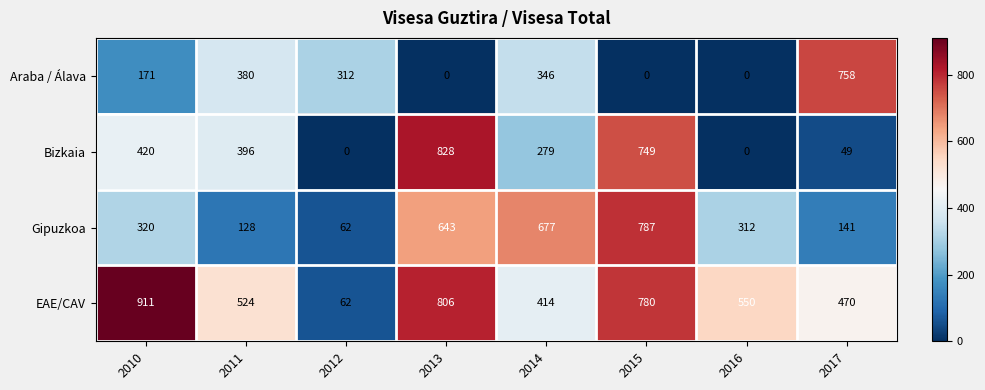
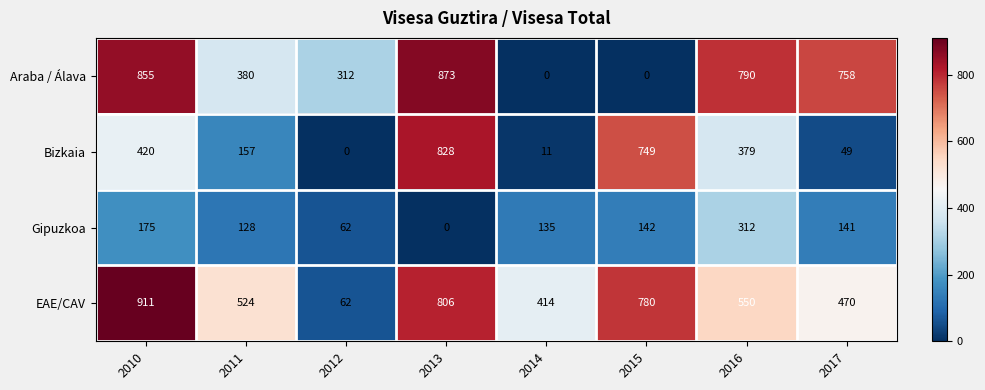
Araba / Álava, 2010: 171 -> 855
Araba / Álava, 2013: 0 -> 873
Araba / Álava, 2014: 346 -> 0
Araba / Álava, 2016: 0 -> 790
Bizkaia, 2011: 396 -> 157
Bizkaia, 2014: 279 -> 11
Bizkaia, 2016: 0 -> 379
Gipuzkoa, 2010: 320 -> 175
Gipuzkoa, 2013: 643 -> 0
Gipuzkoa, 2014: 677 -> 135
Gipuzkoa, 2015: 787 -> 142
